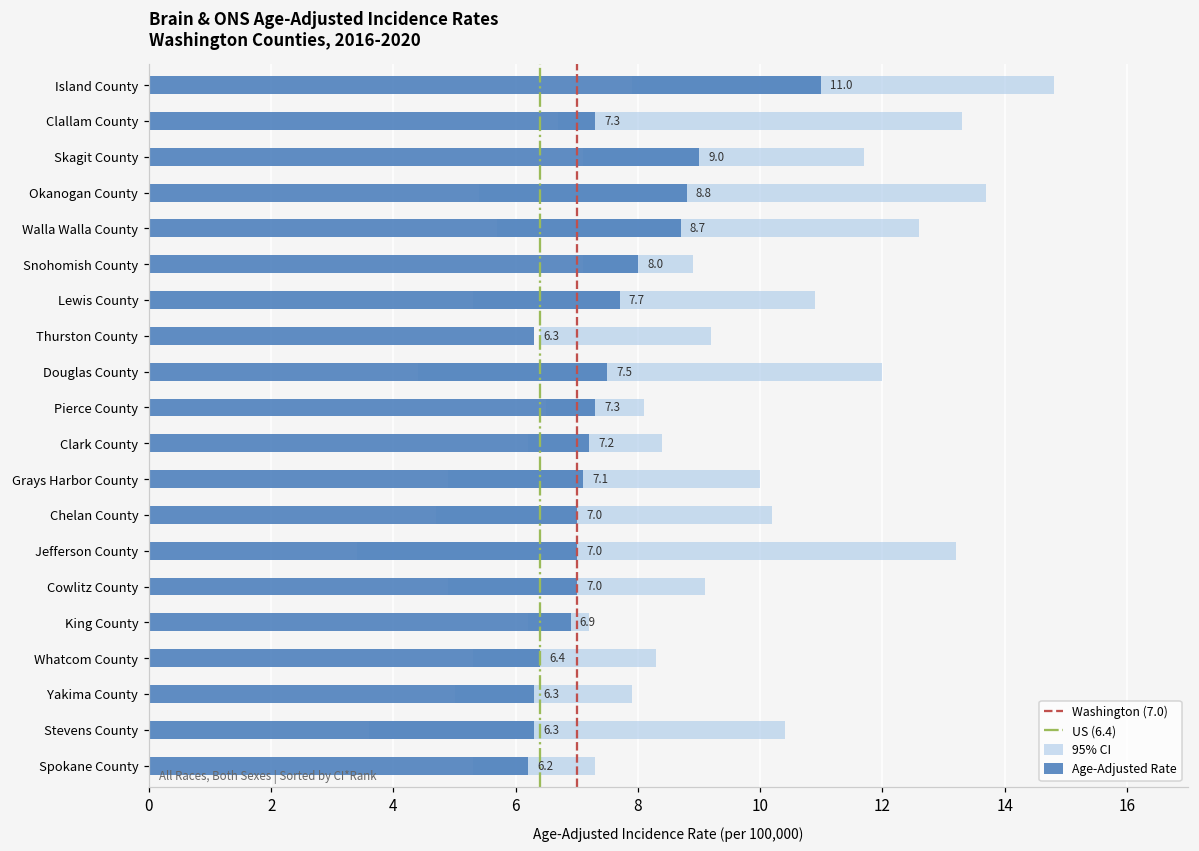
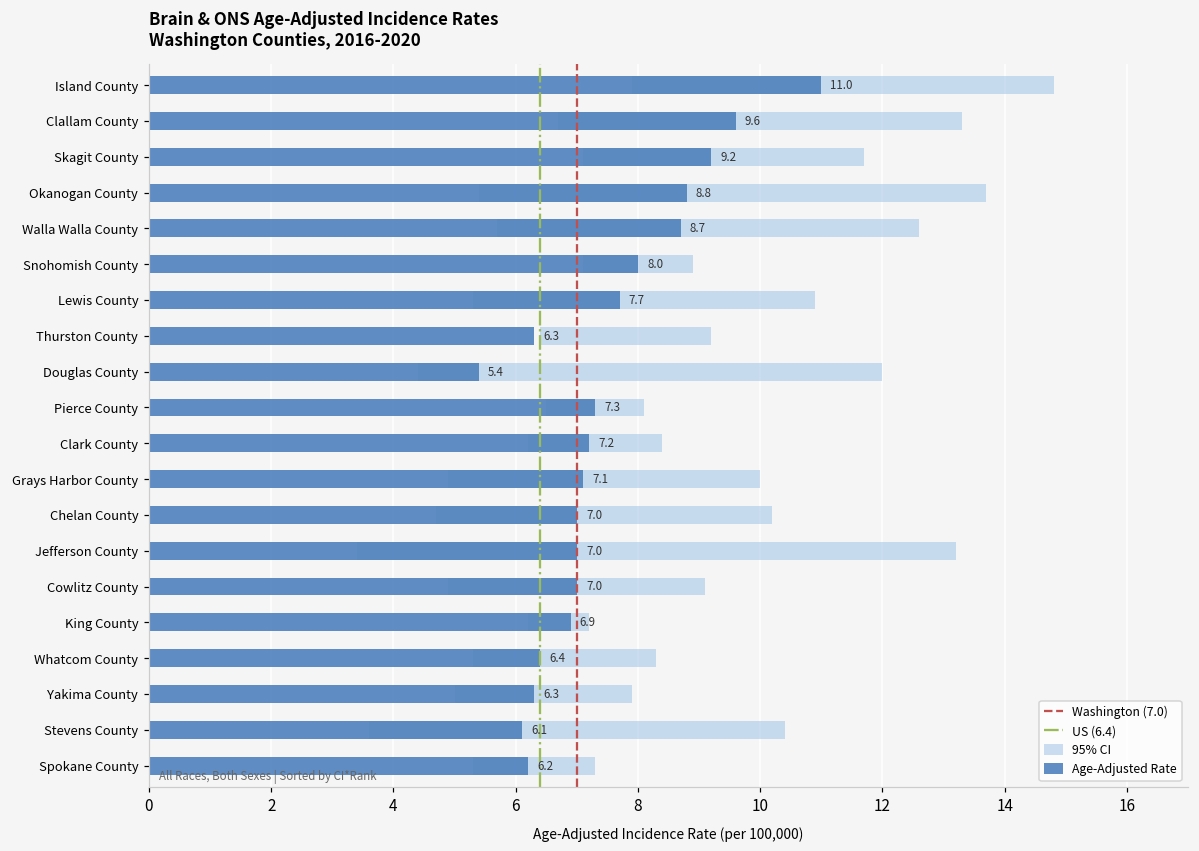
Age-Adjusted Rate, Clallam County: 7.3 -> 9.6
Age-Adjusted Rate, Skagit County: 9.0 -> 9.2
Age-Adjusted Rate, Douglas County: 7.5 -> 5.4
Age-Adjusted Rate, Stevens County: 6.3 -> 6.1
